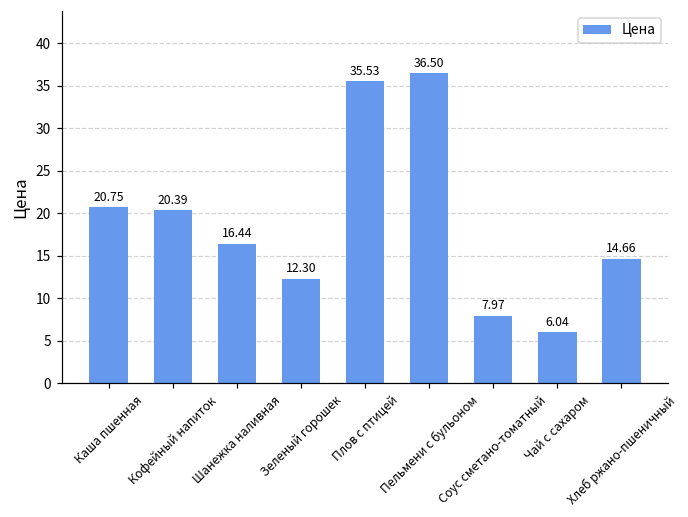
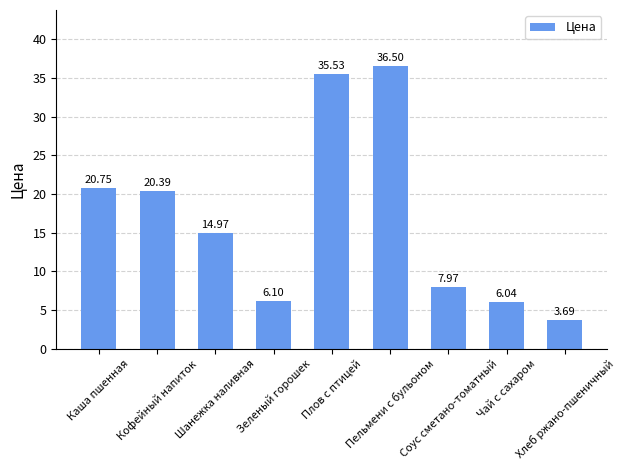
Шанежка наливная: 16.44 -> 14.97
Зеленый горошек: 12.30 -> 6.10
Хлеб ржано-пшеничный: 14.66 -> 3.69
